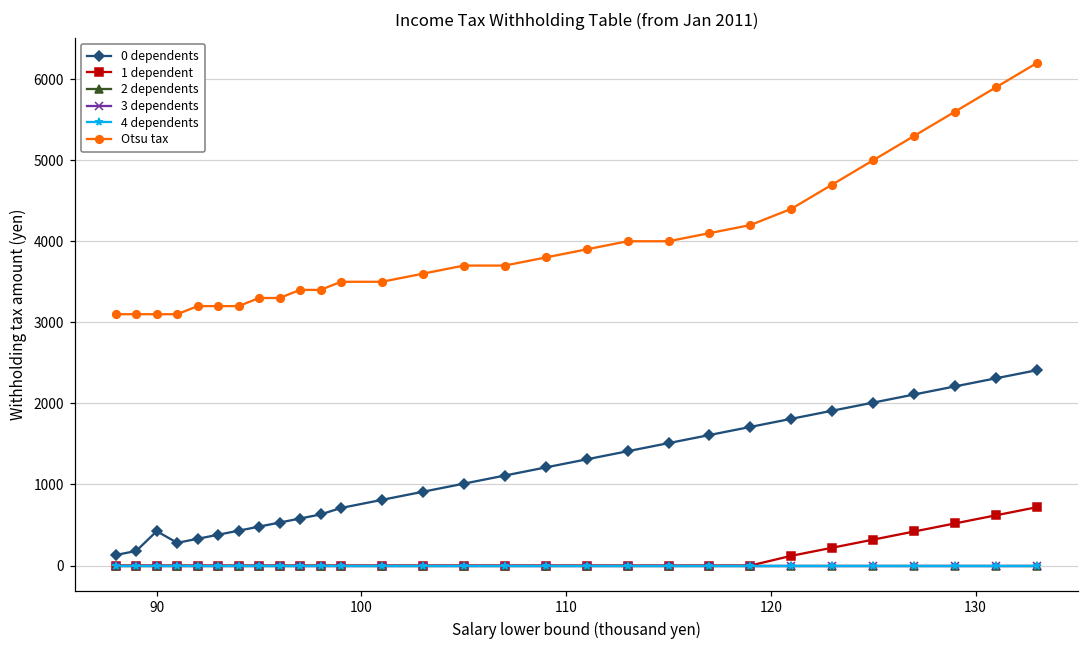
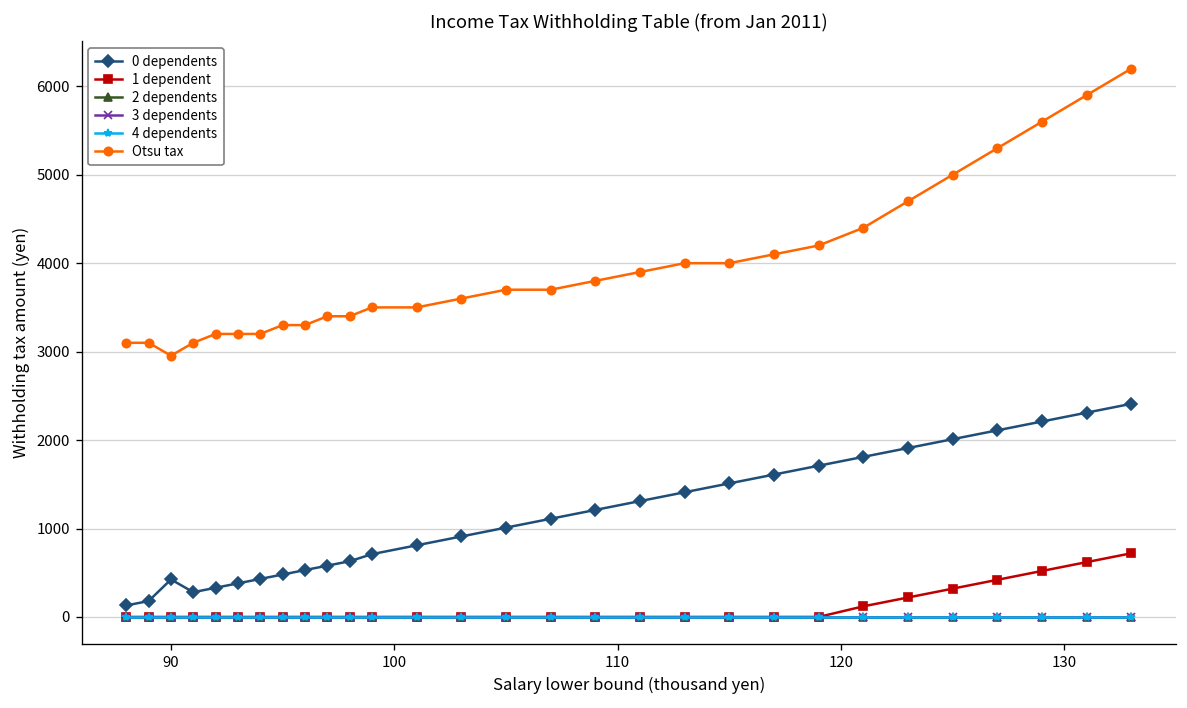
Otsu tax, 90: 3100 -> 3000
